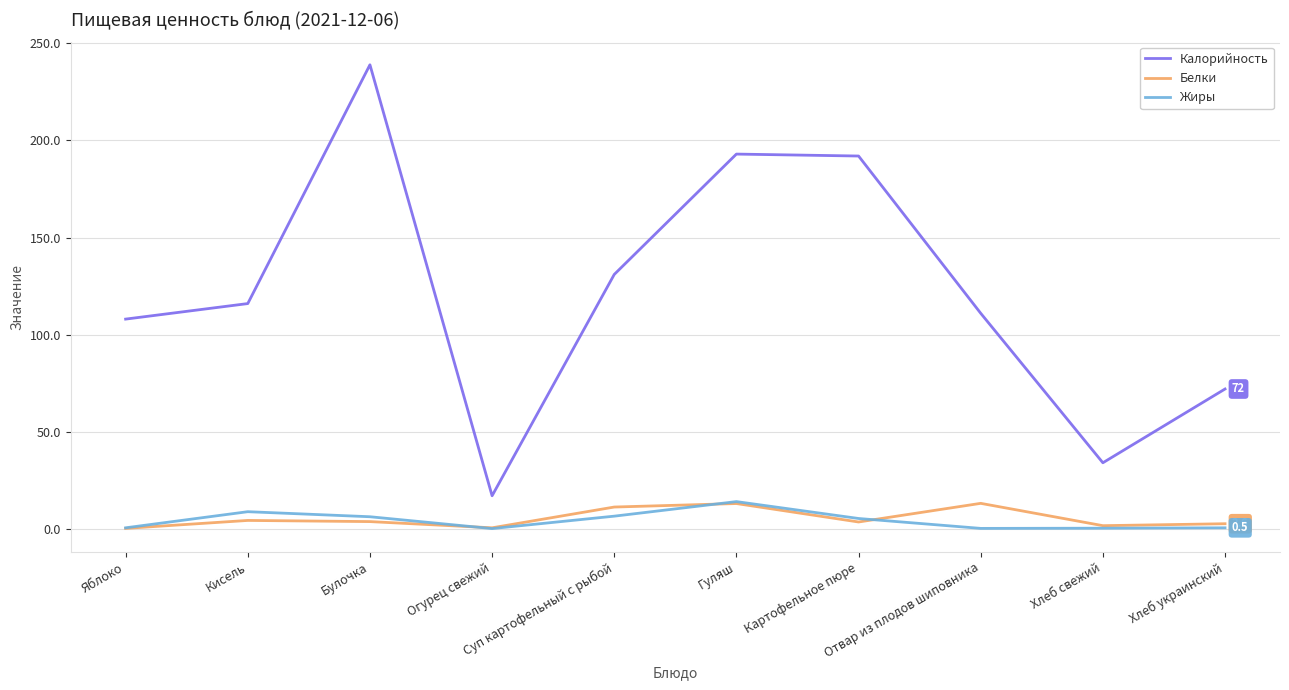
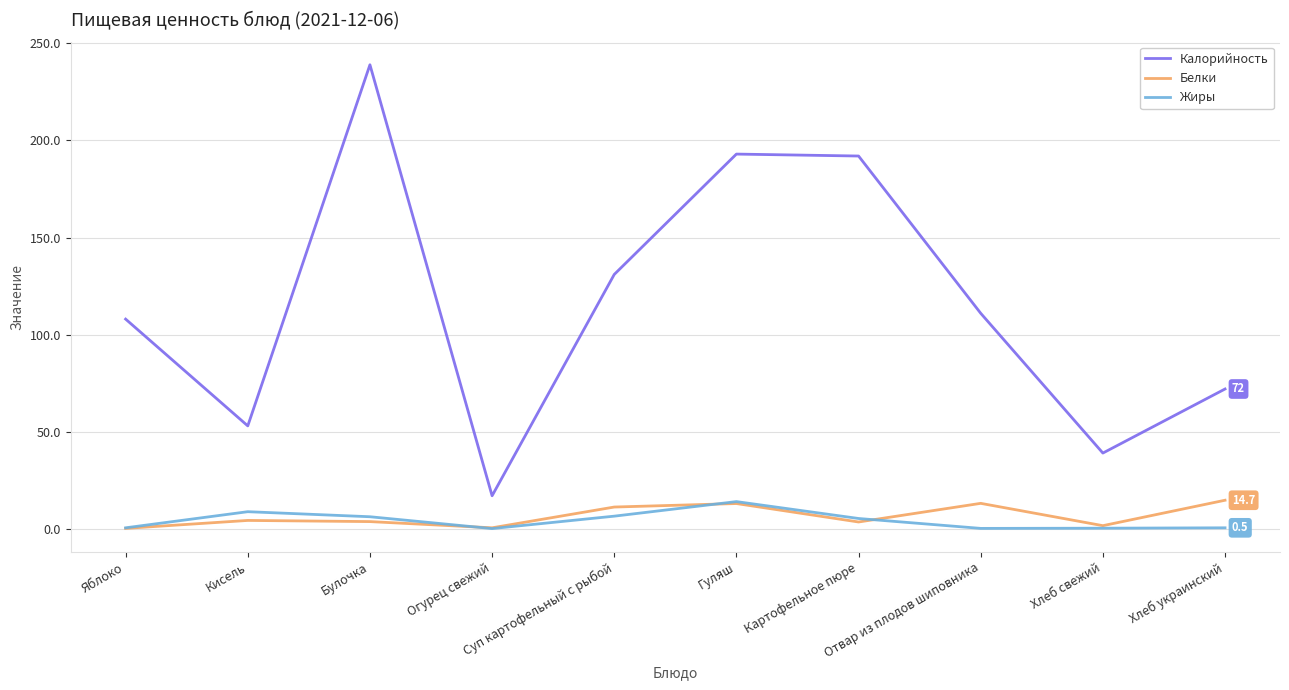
Калорийность, Кисель: 116 -> 53
Калорийность, Хлеб свежий: 34 -> 39
Белки, Хлеб украинский: 2.6 -> 14.7
